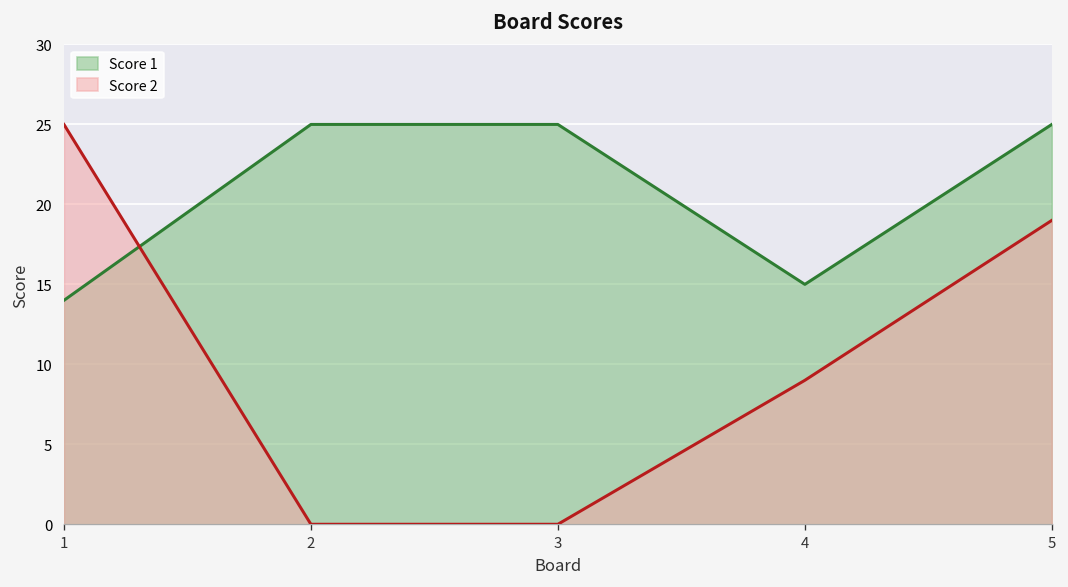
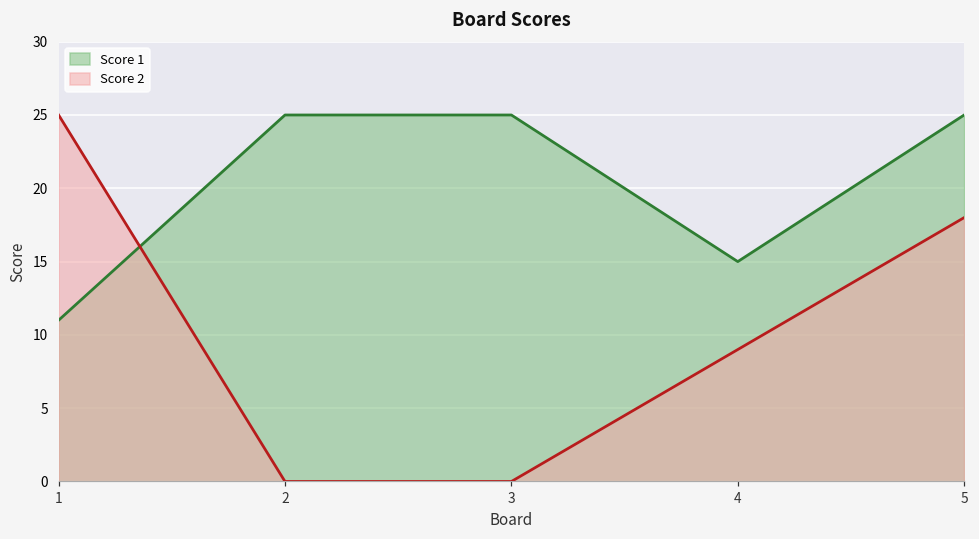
Score 1, 1: 14 -> 11
Score 2, 5: 19 -> 18
